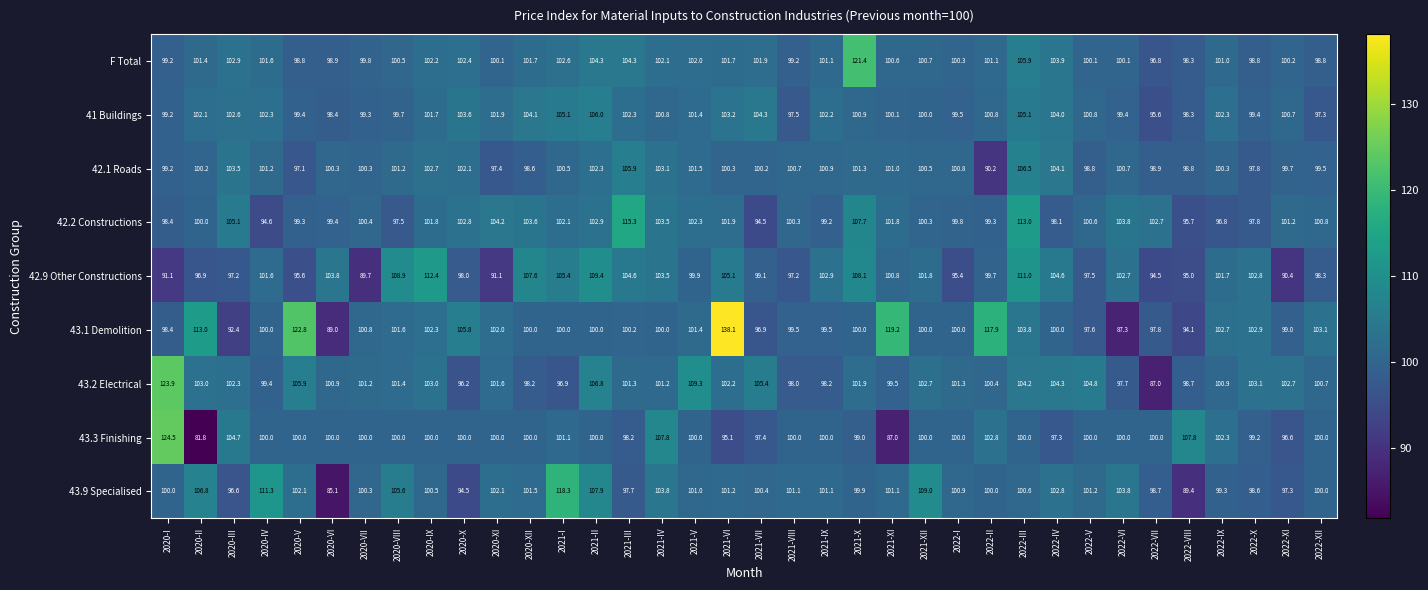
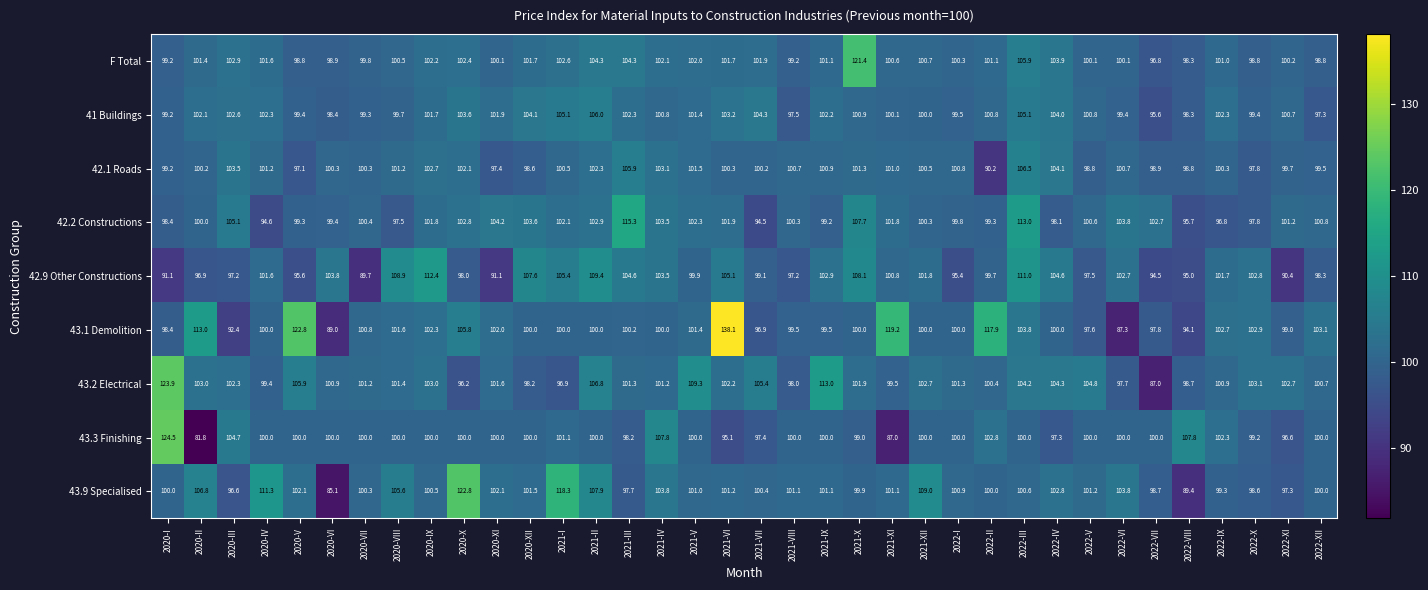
43.2 Electrical, 2021-IX: 98.2 -> 113.0
43.9 Specialised, 2020-X: 94.5 -> 122.8
